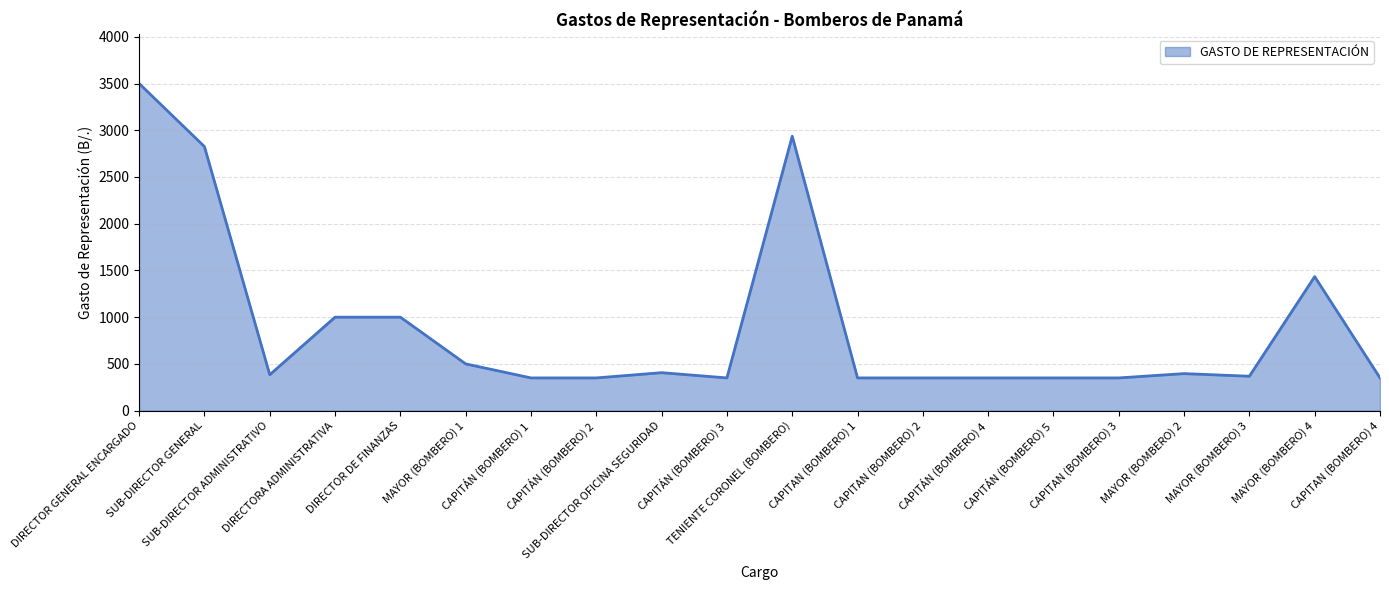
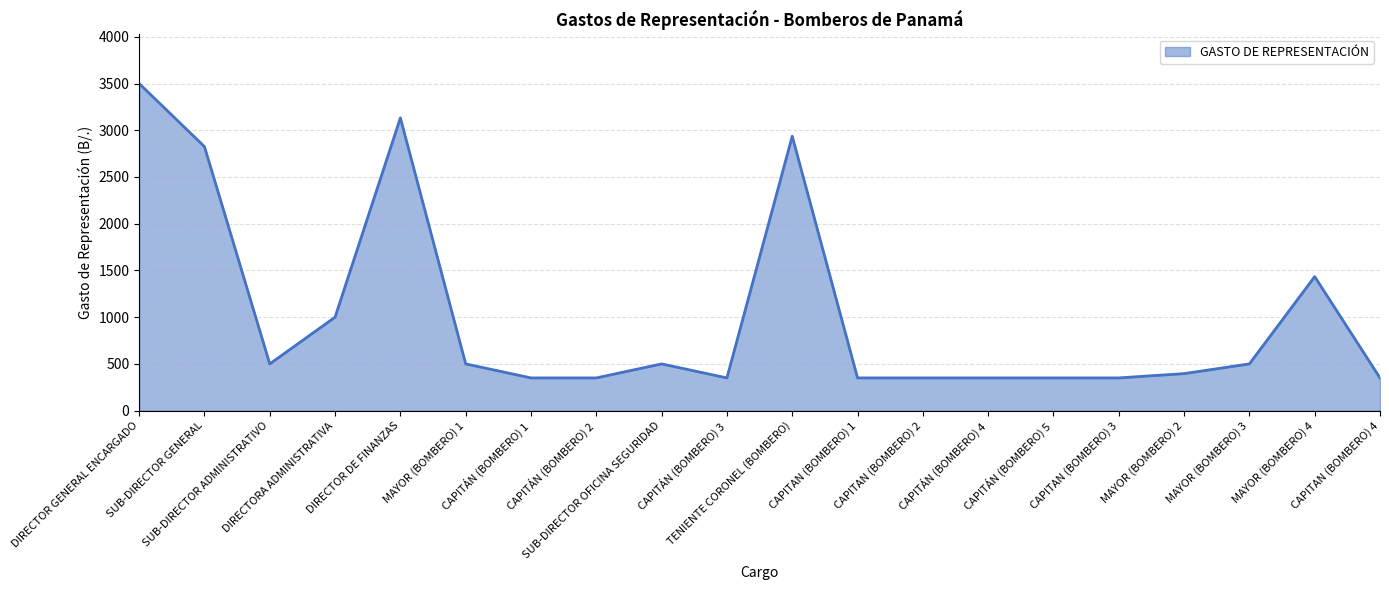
SUB-DIRECTOR ADMINISTRATIVO: 400 -> 500
DIRECTOR DE FINANZAS: 1000 -> 3100
SUB-DIRECTOR OFICINA SEGURIDAD: 400 -> 500
MAYOR (BOMBERO) 3: 400 -> 500
